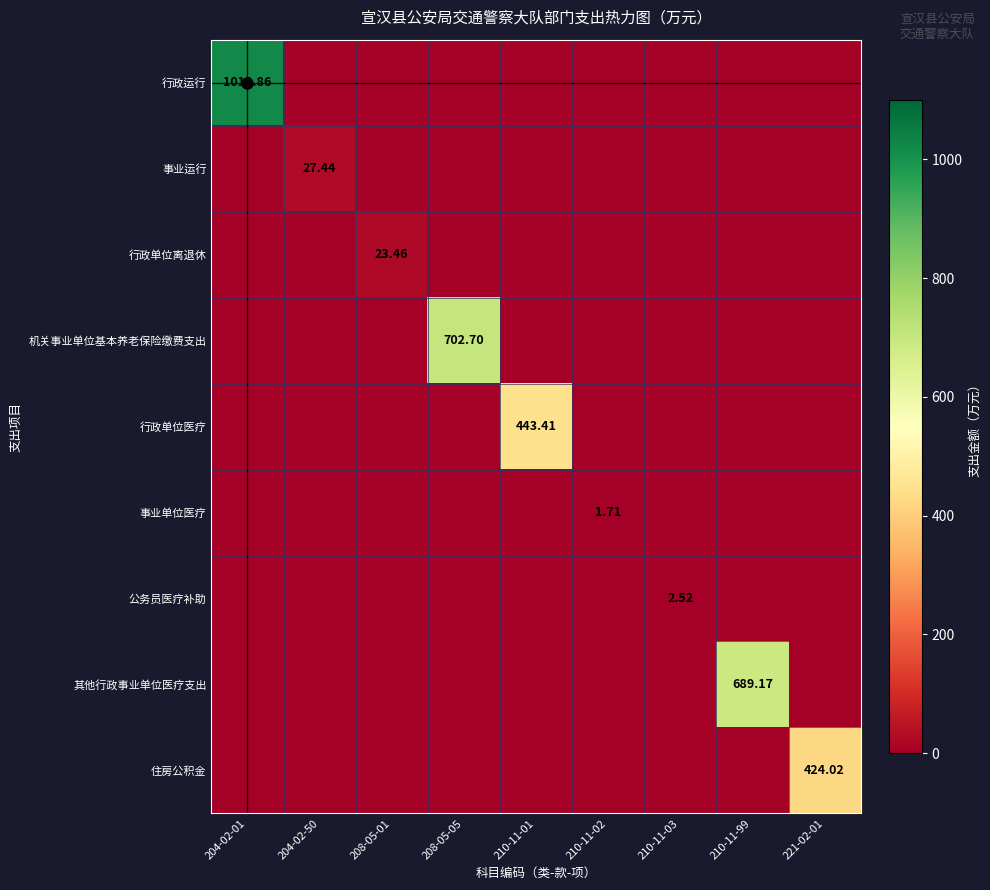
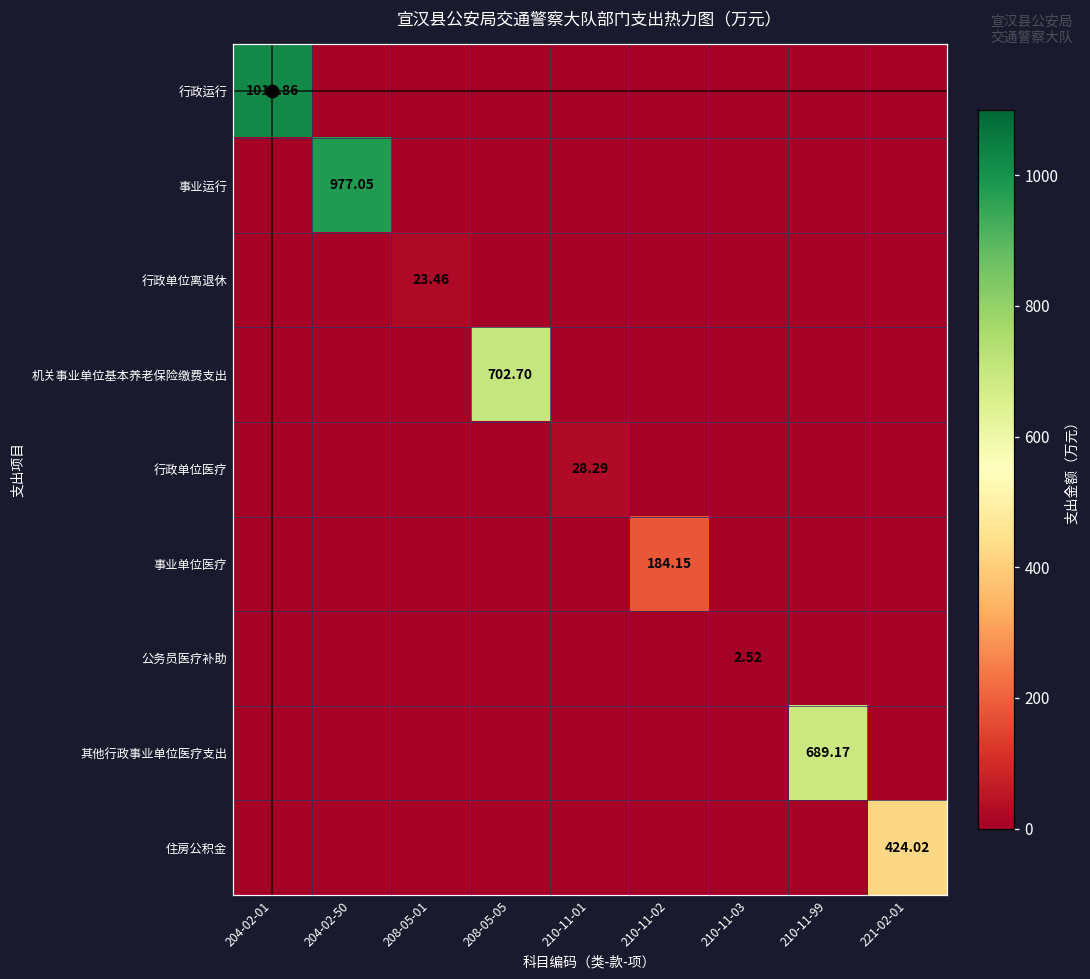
事业运行, 204-02-50: 27.44 -> 977.05
行政单位医疗, 210-11-01: 443.41 -> 28.29
事业单位医疗, 210-11-02: 1.71 -> 184.15
